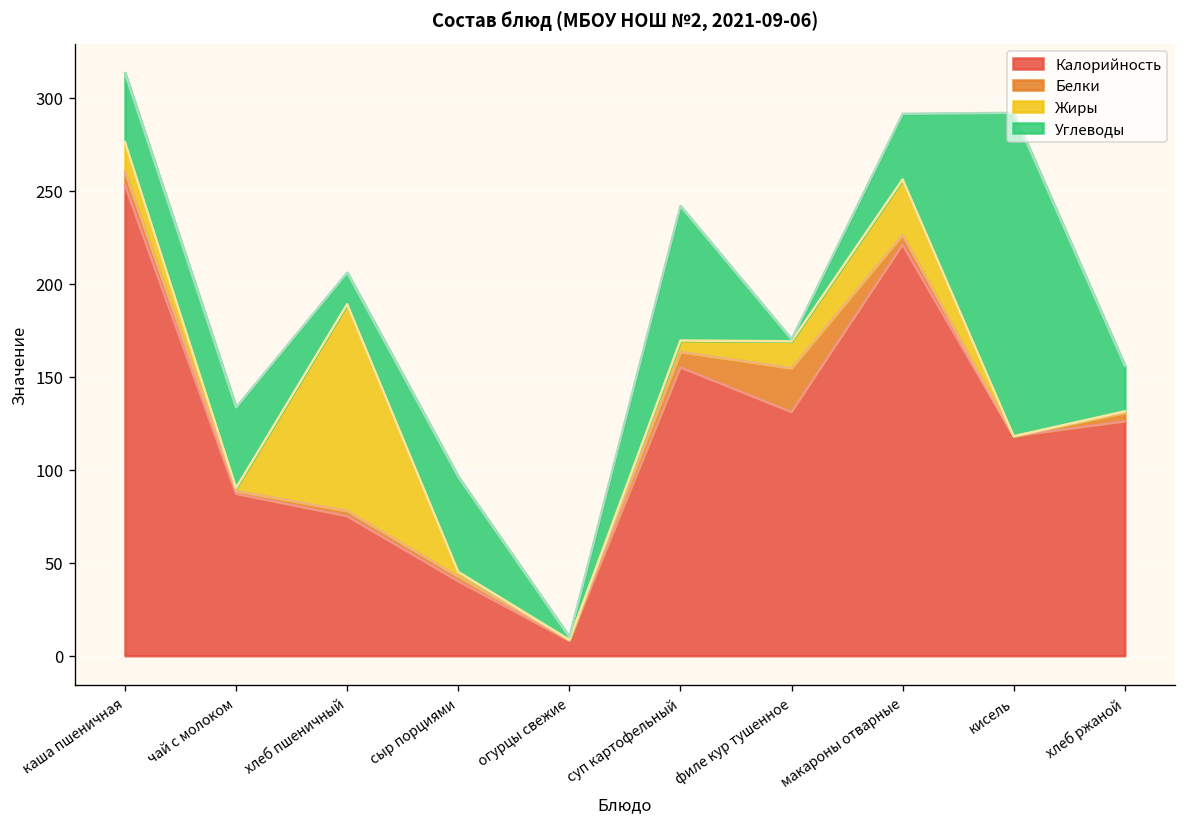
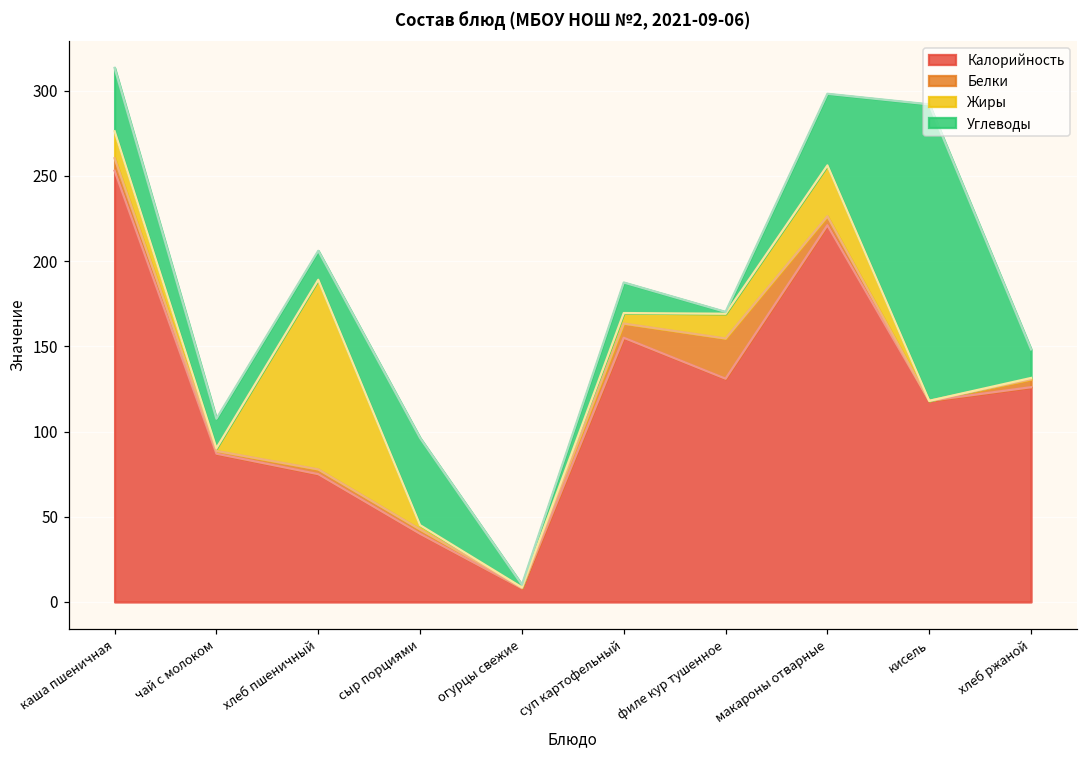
Углеводы, чай с молоком: 43 -> 17
Углеводы, суп картофельный: 72 -> 18
Углеводы, макароны отварные: 35 -> 42
Углеводы, хлеб ржаной: 25 -> 17
